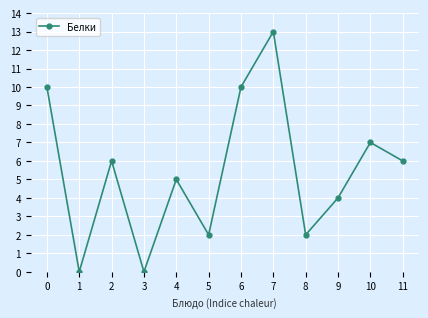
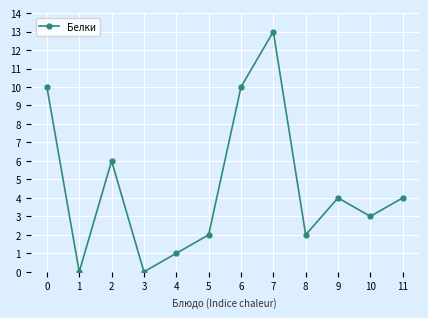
4: 5 -> 1
10: 7 -> 3
11: 6 -> 4
